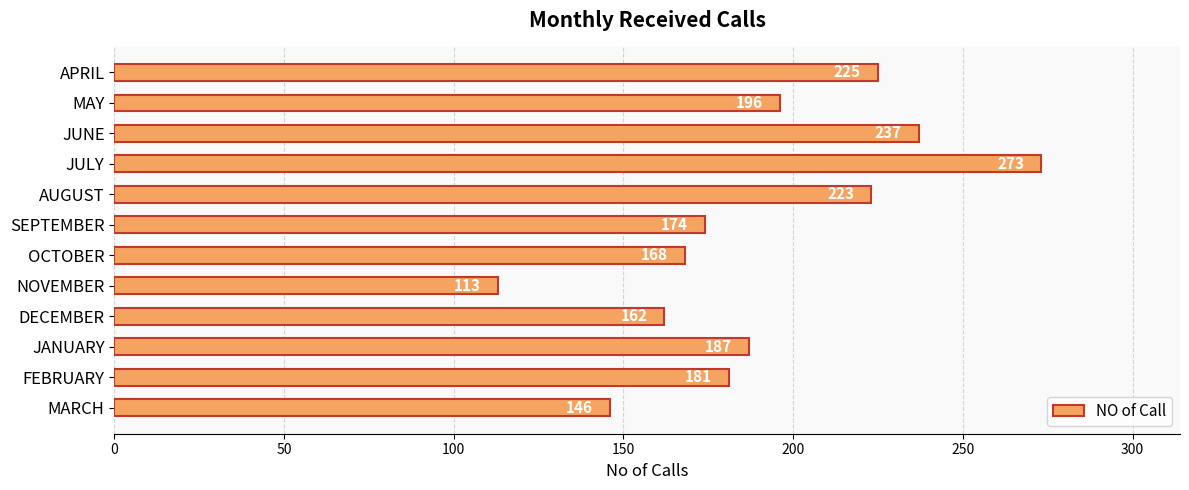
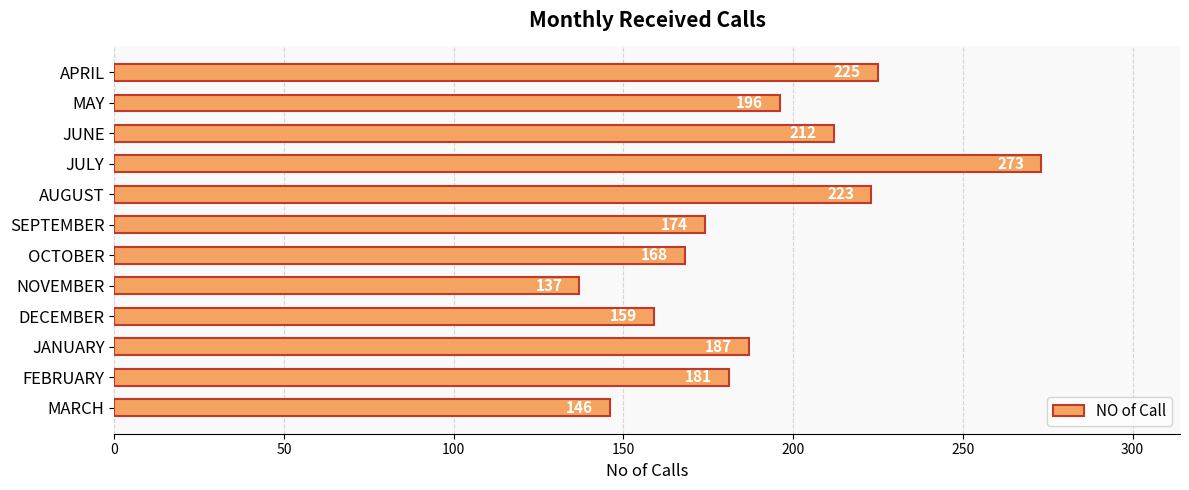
JUNE: 237 -> 212
NOVEMBER: 113 -> 137
DECEMBER: 162 -> 159
